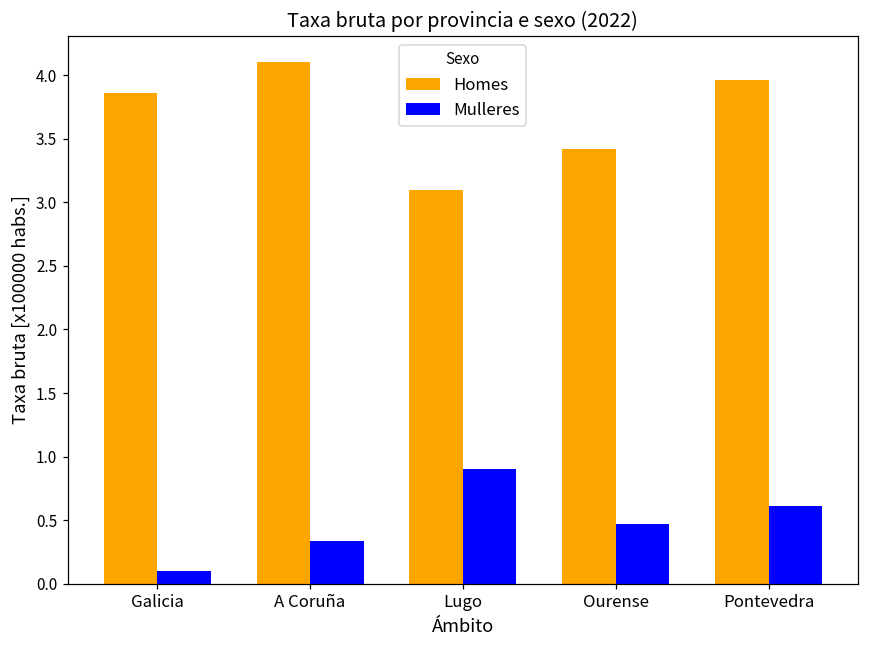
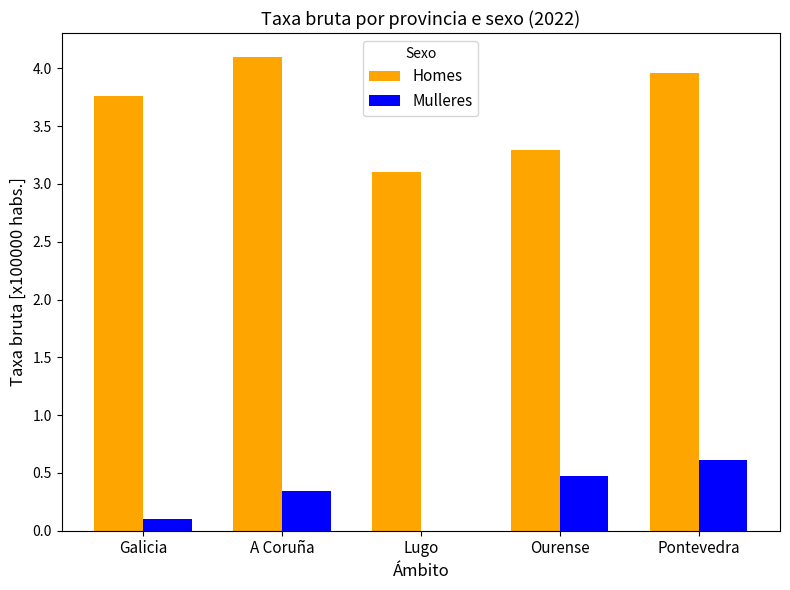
Homes, Galicia: 3.86 -> 3.76
Mulleres, Lugo: 0.9 -> 0.0
Homes, Ourense: 3.42 -> 3.29
